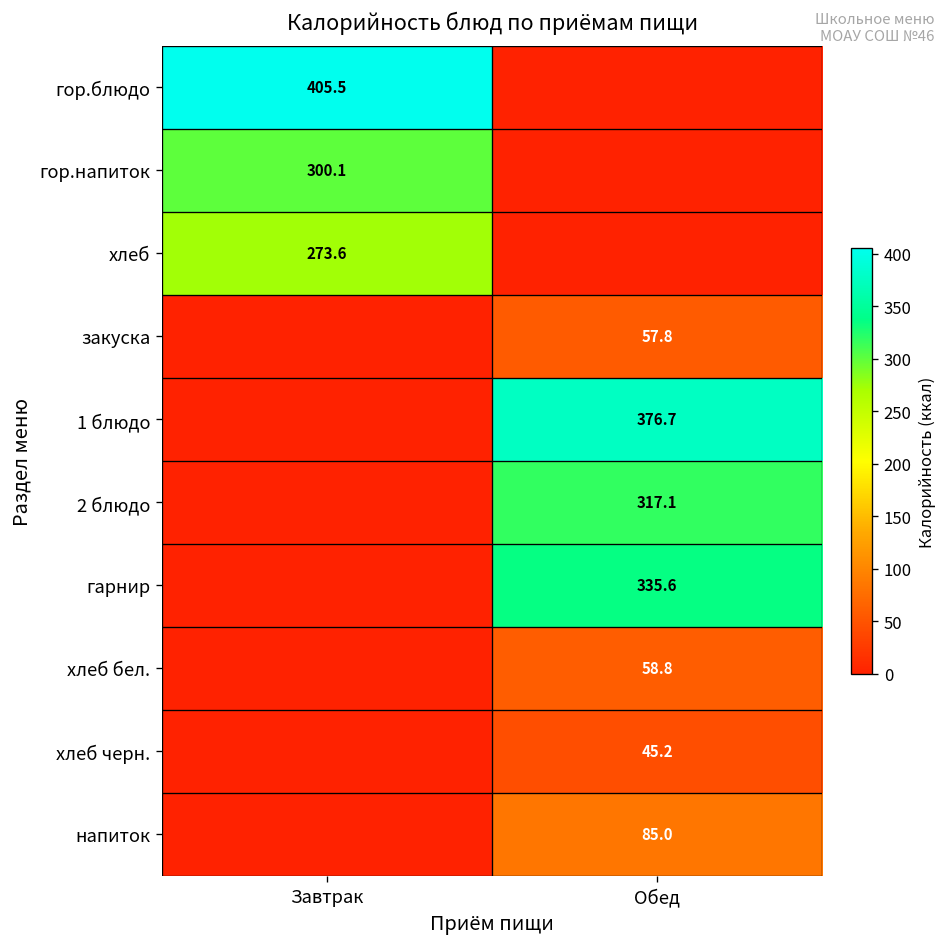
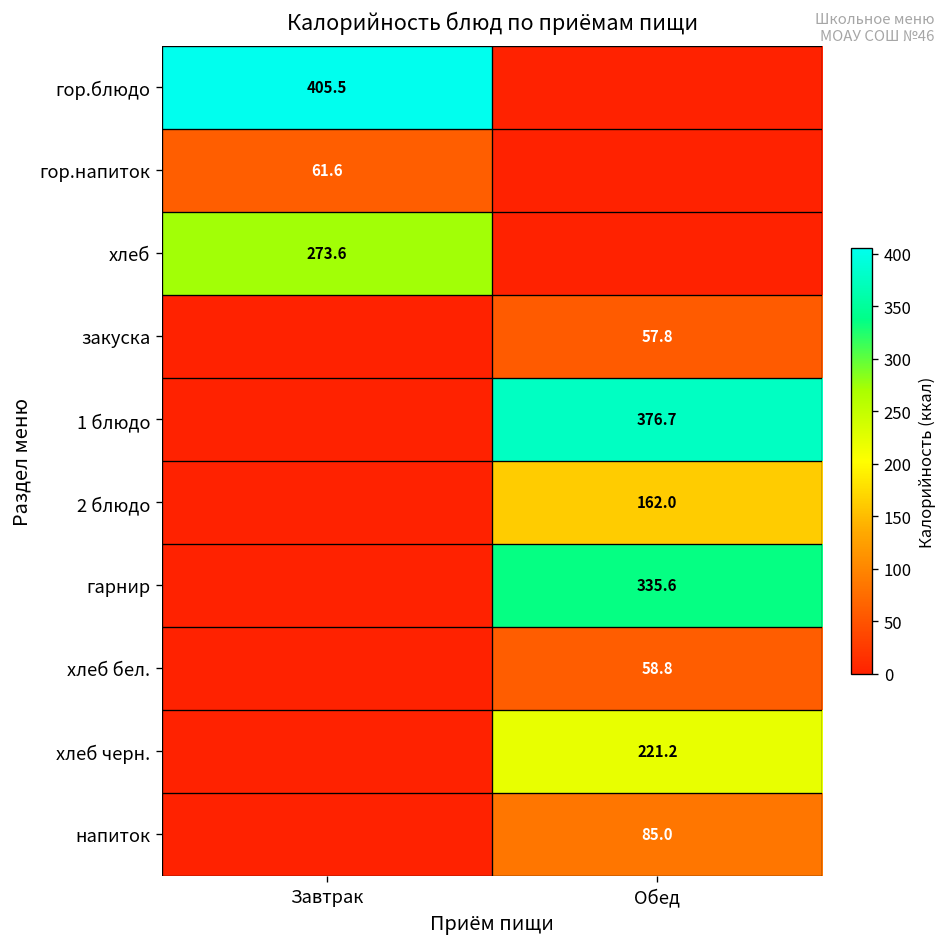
гор.напиток, Завтрак: 300.1 -> 61.6
2 блюдо, Обед: 317.1 -> 162.0
хлеб черн., Обед: 45.2 -> 221.2
